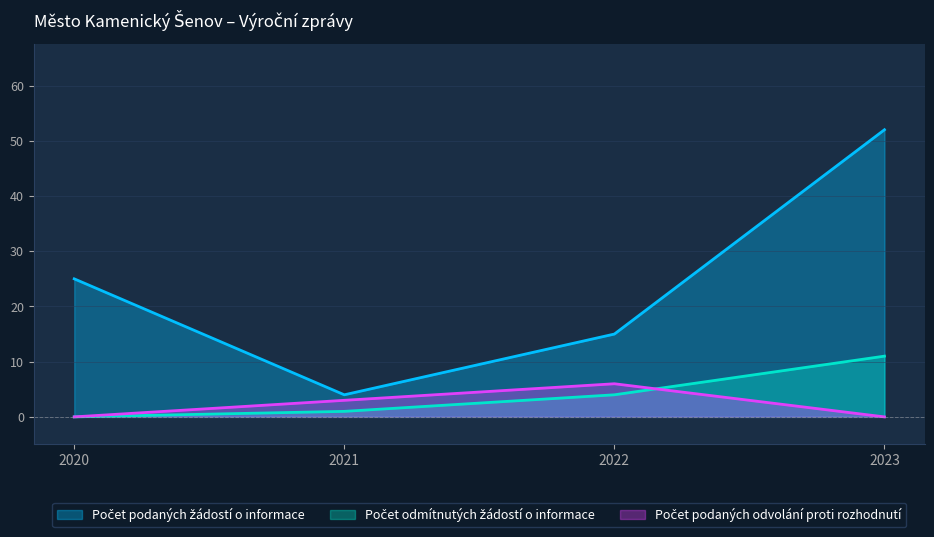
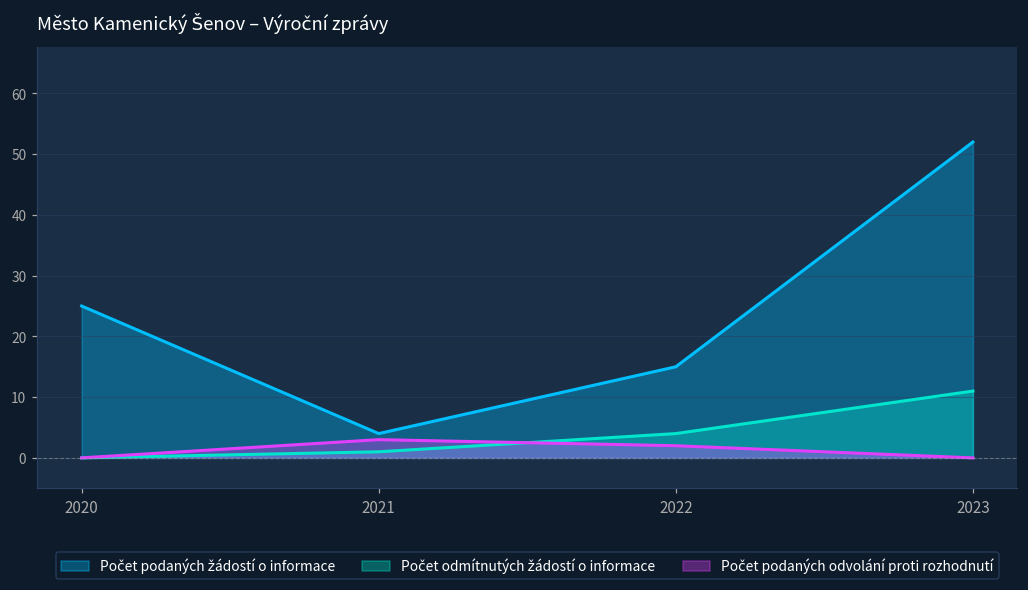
Počet podaných odvolání proti rozhodnutí, 2022: 6 -> 2
